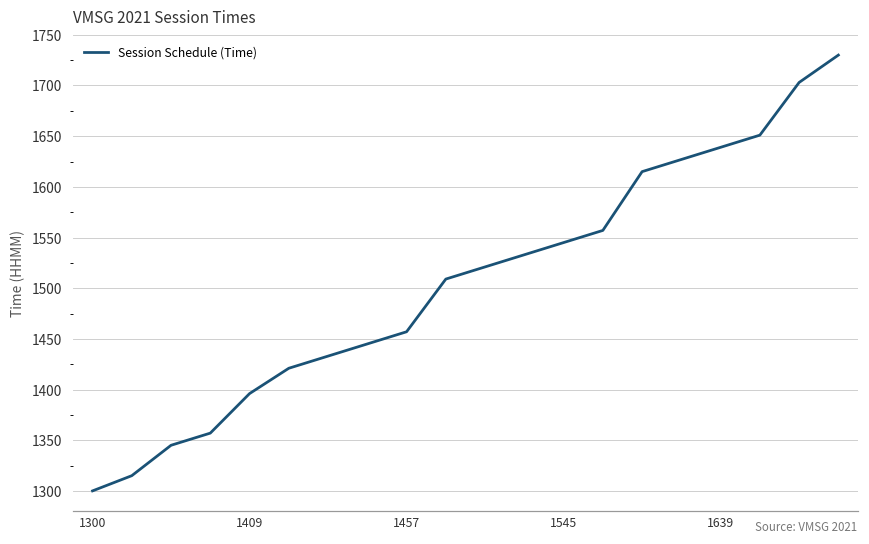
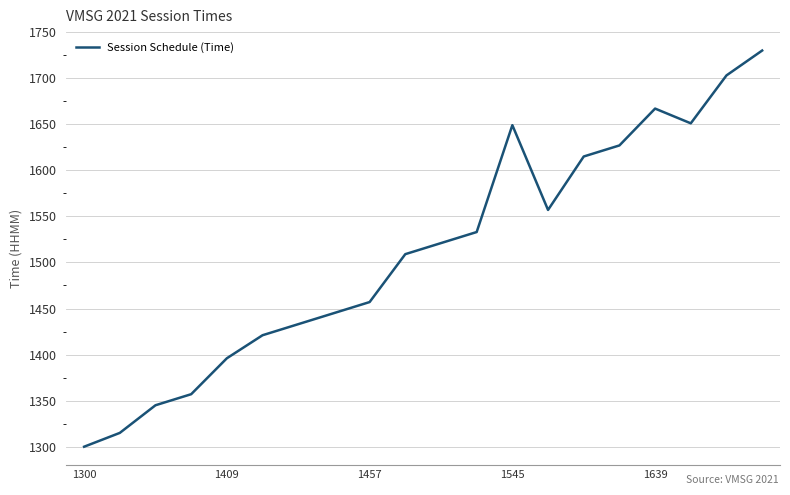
1545: 1550 -> 1650
1639: 1640 -> 1670
